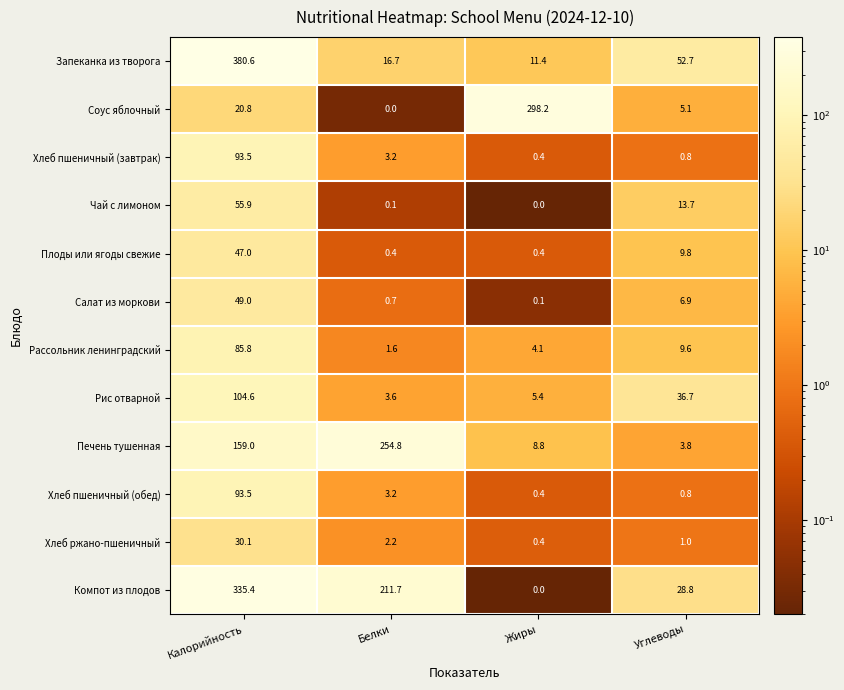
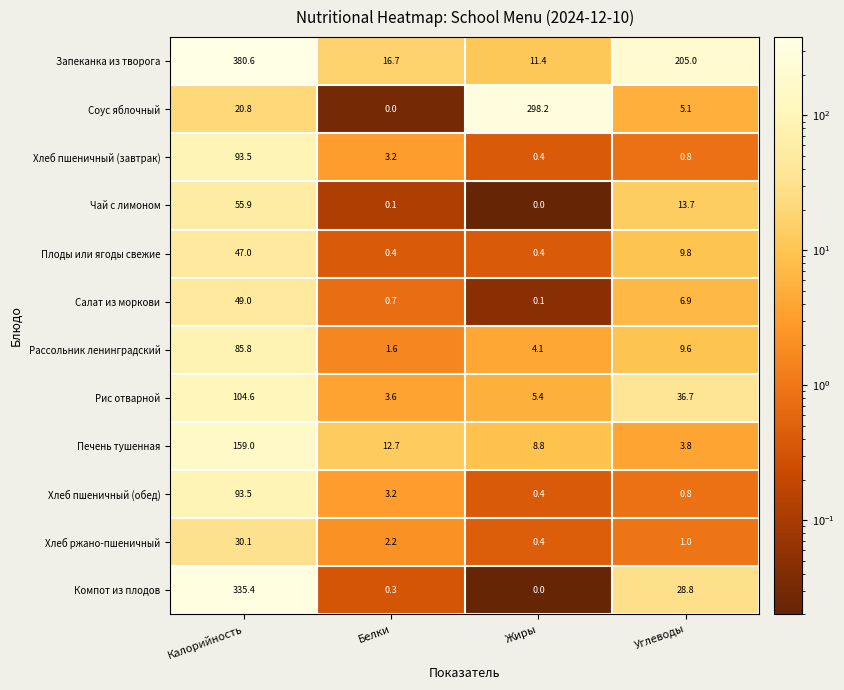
Запеканка из творога, Углеводы: 52.7 -> 205.0
Печень тушенная, Белки: 254.8 -> 12.7
Компот из плодов, Белки: 211.7 -> 0.3
